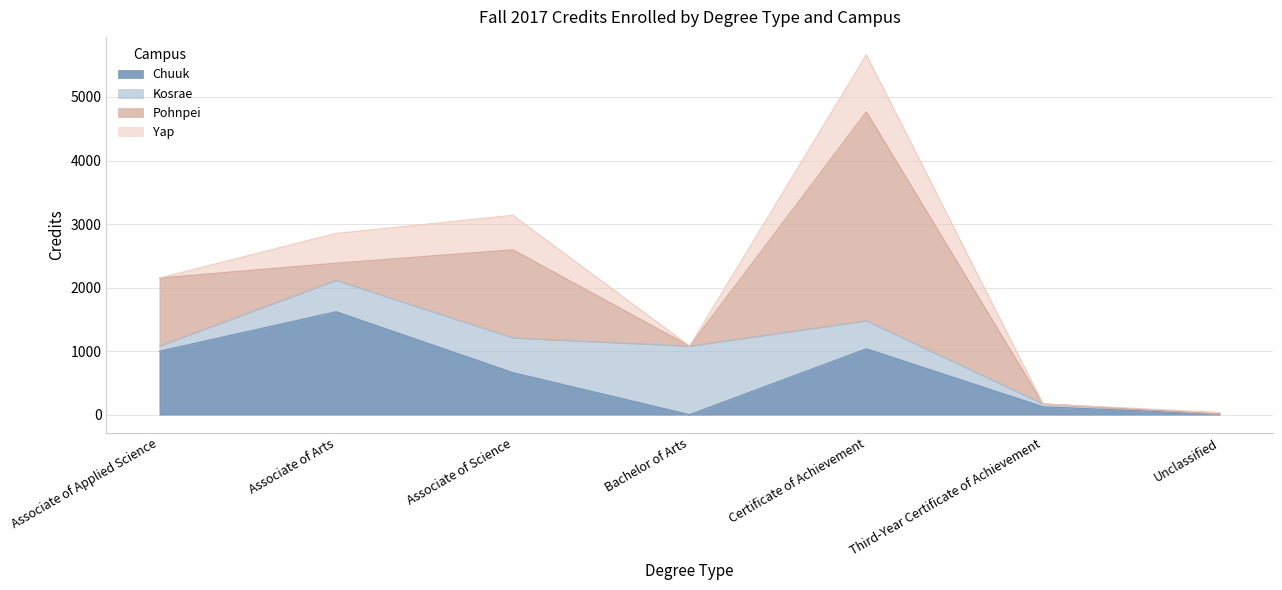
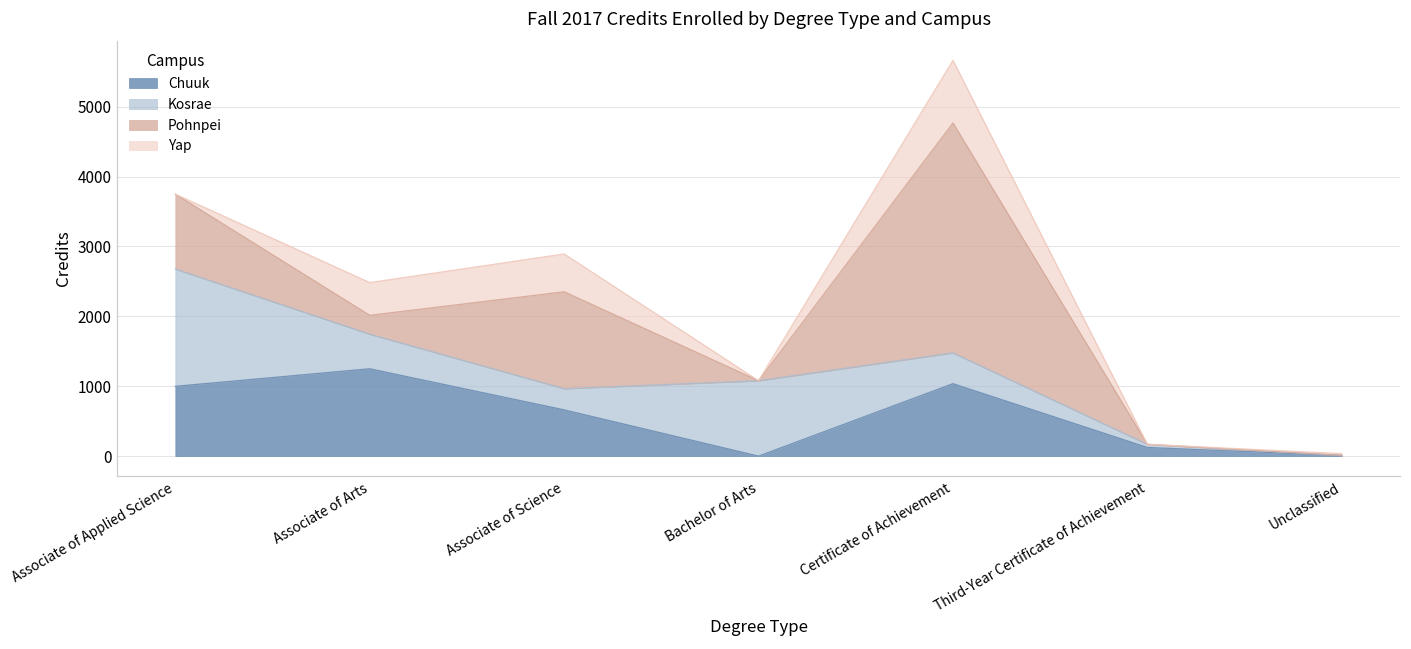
Kosrae, Associate of Applied Science: 100 -> 1700
Chuuk, Associate of Arts: 1600 -> 1300
Kosrae, Associate of Science: 500 -> 300
